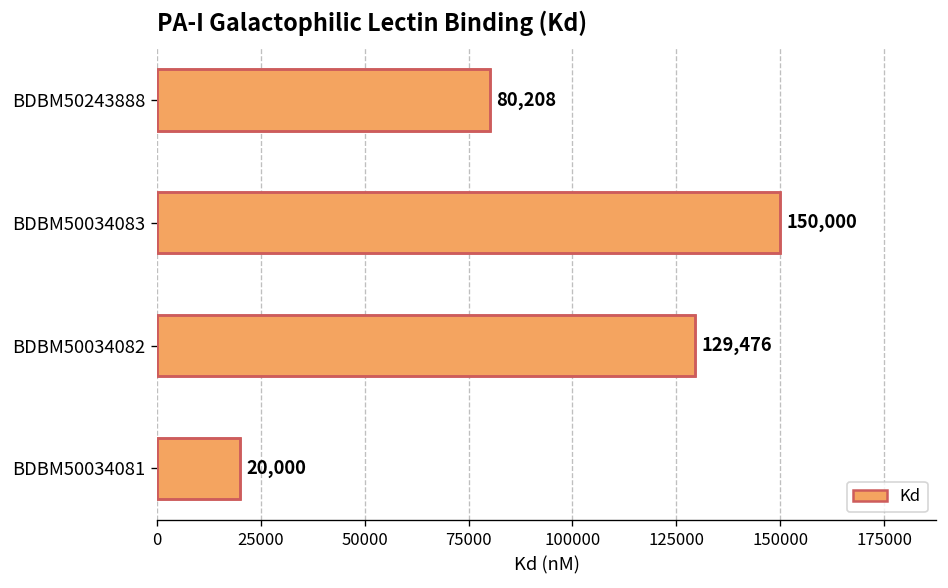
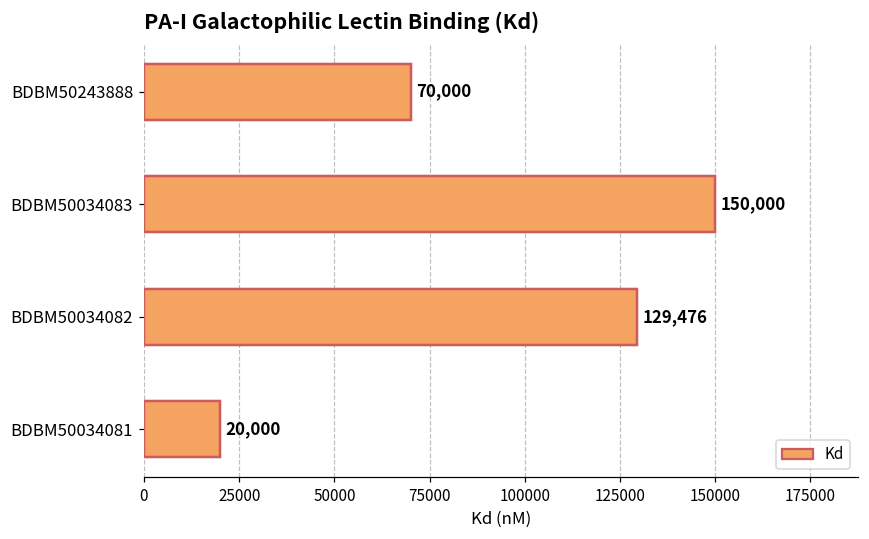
BDBM50243888: 80,208 -> 70,000
